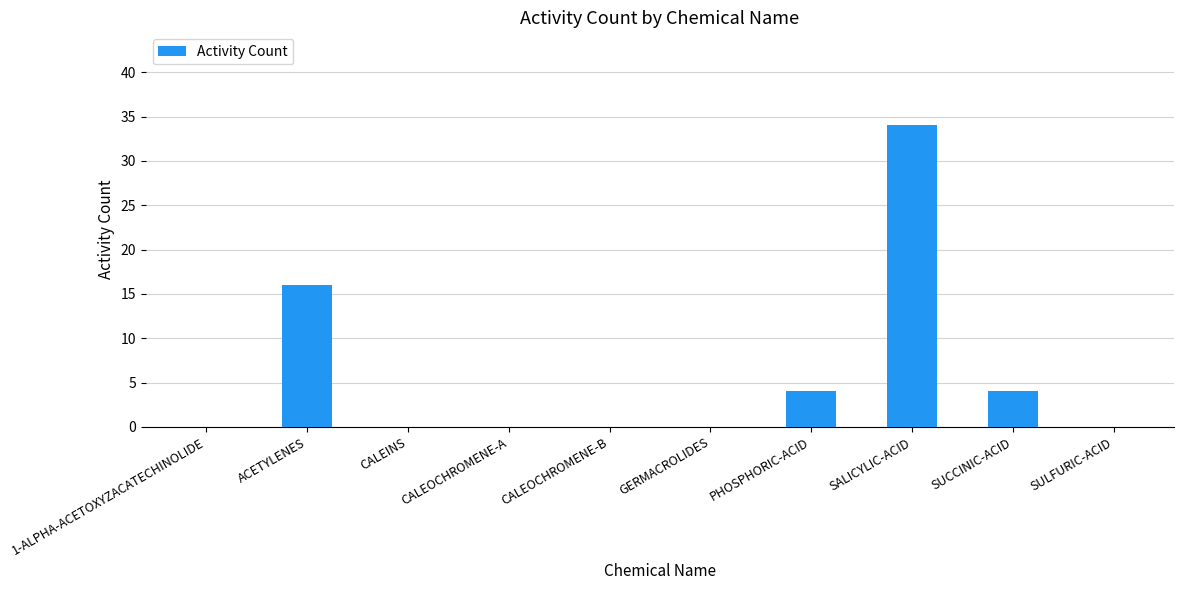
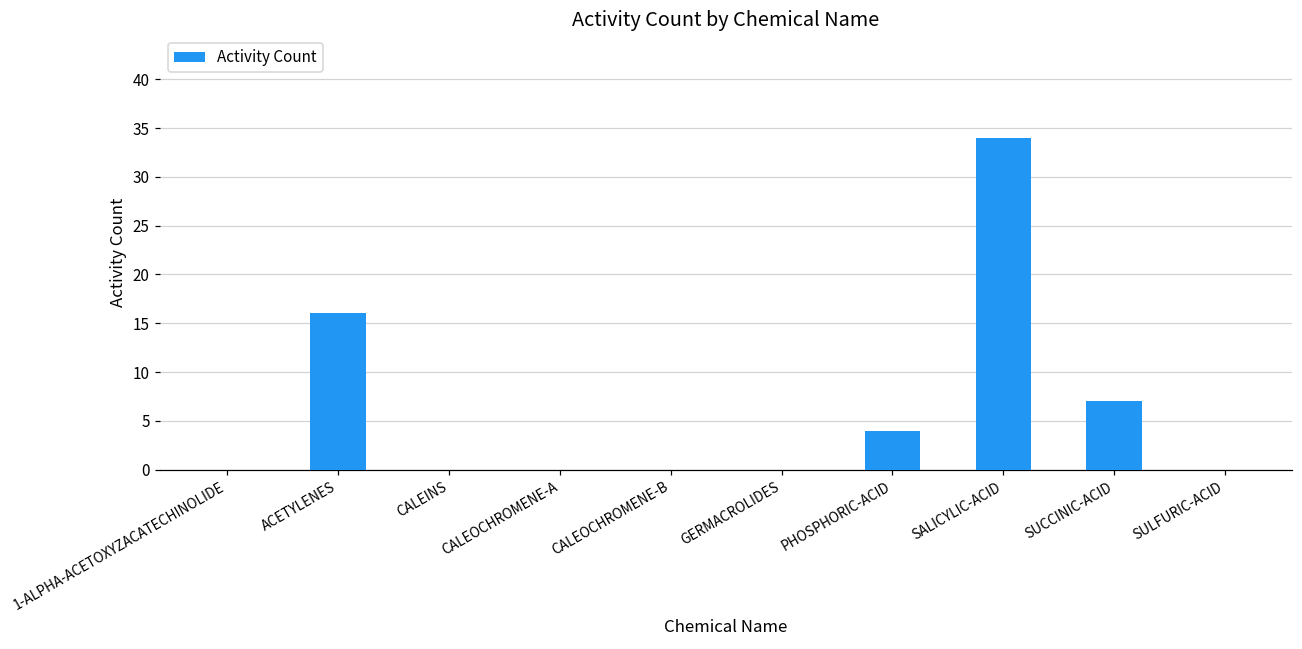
SUCCINIC-ACID: 4 -> 7
